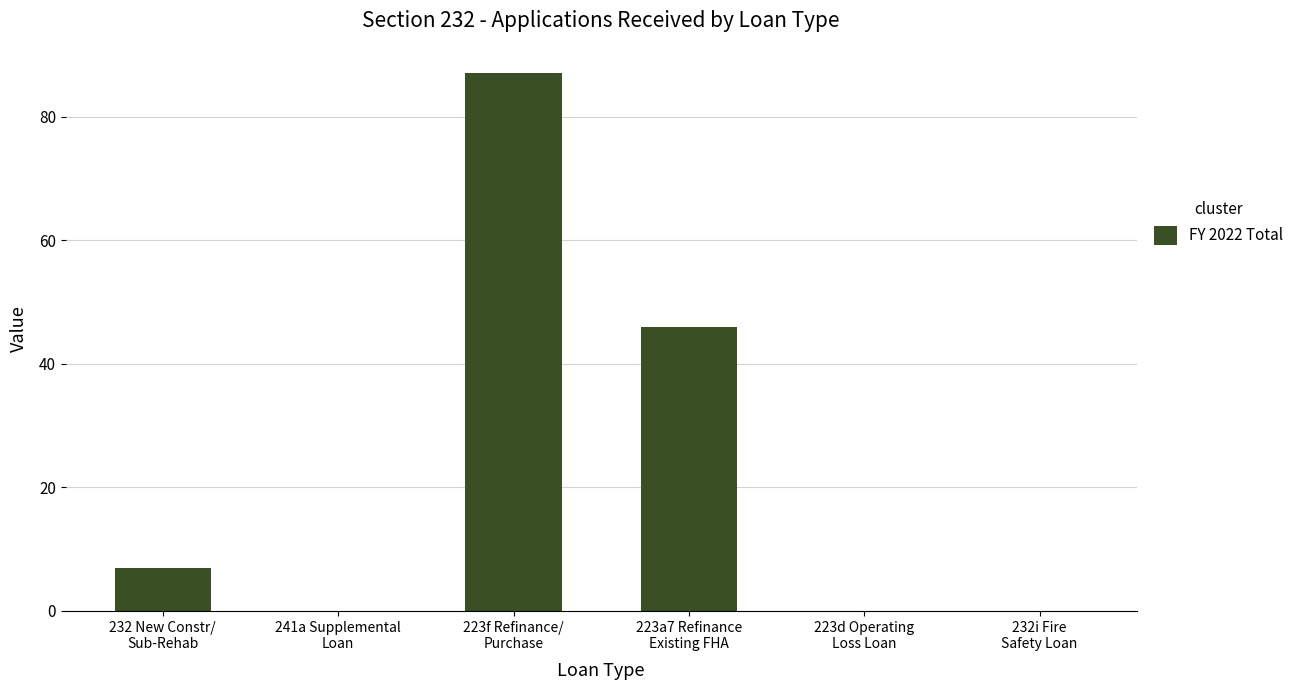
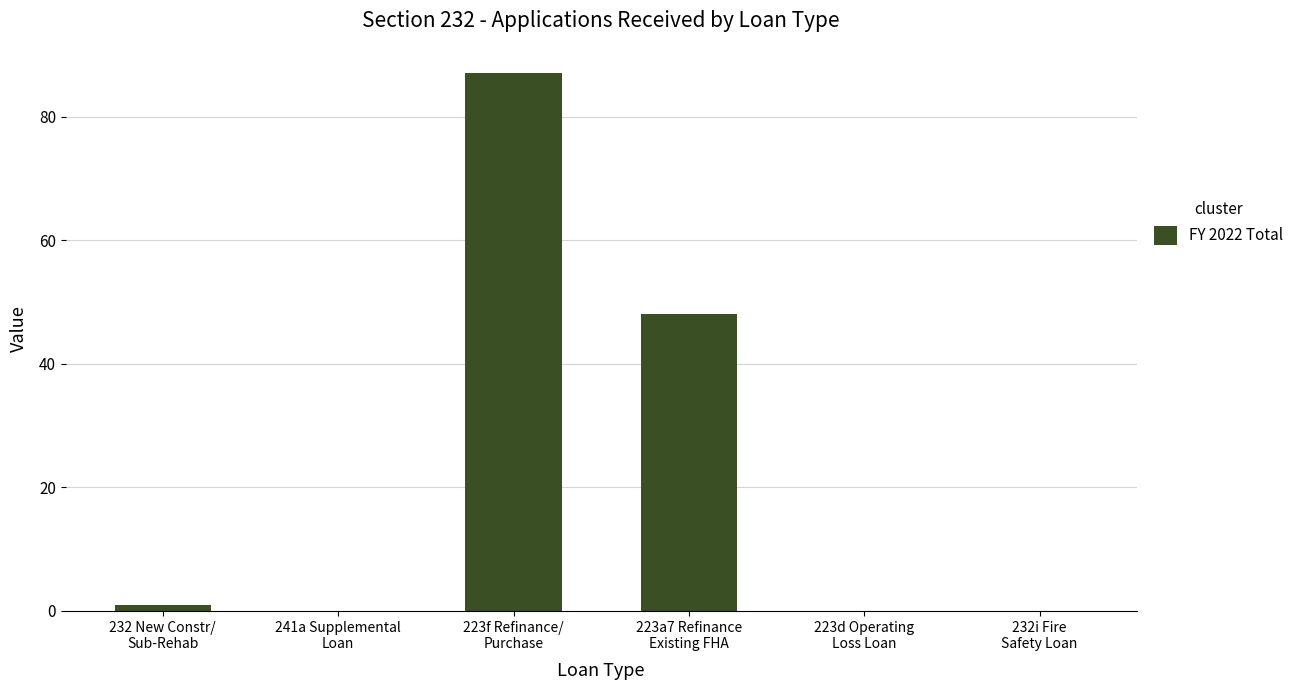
232 New Constr/ Sub-Rehab: 7 -> 1
223a7 Refinance Existing FHA: 46 -> 48
